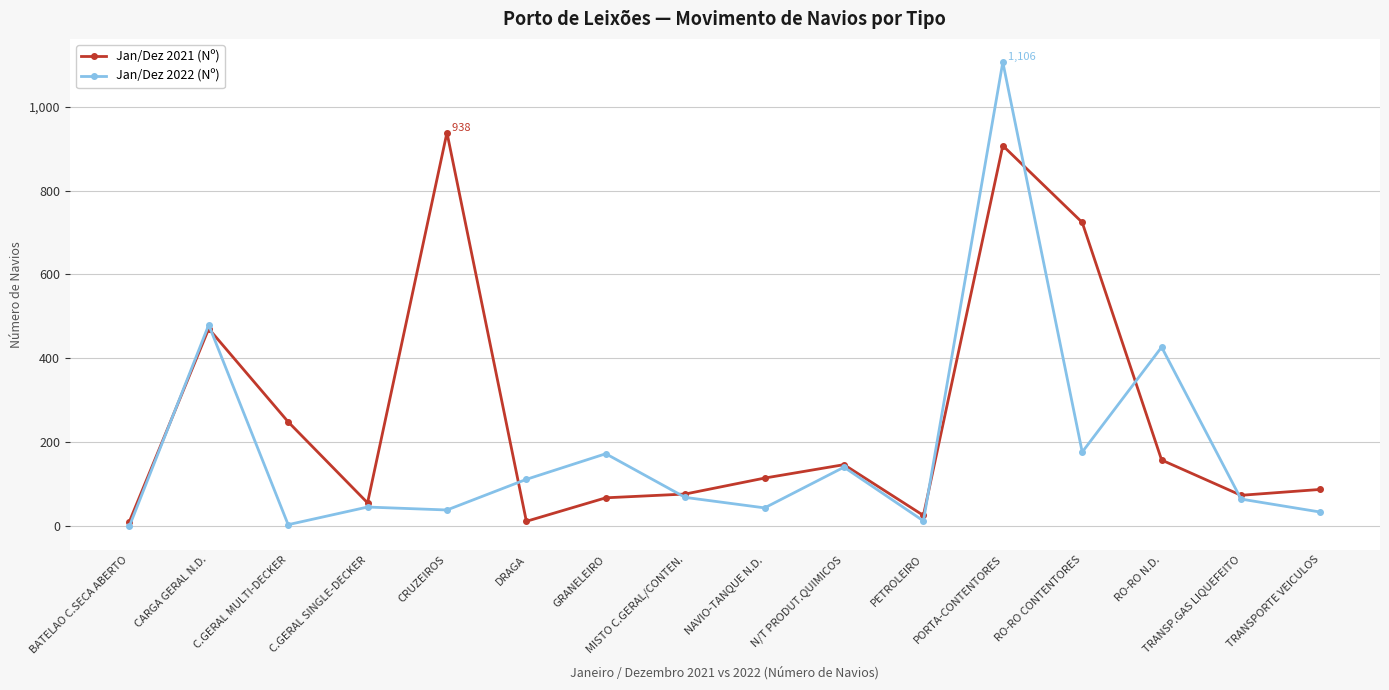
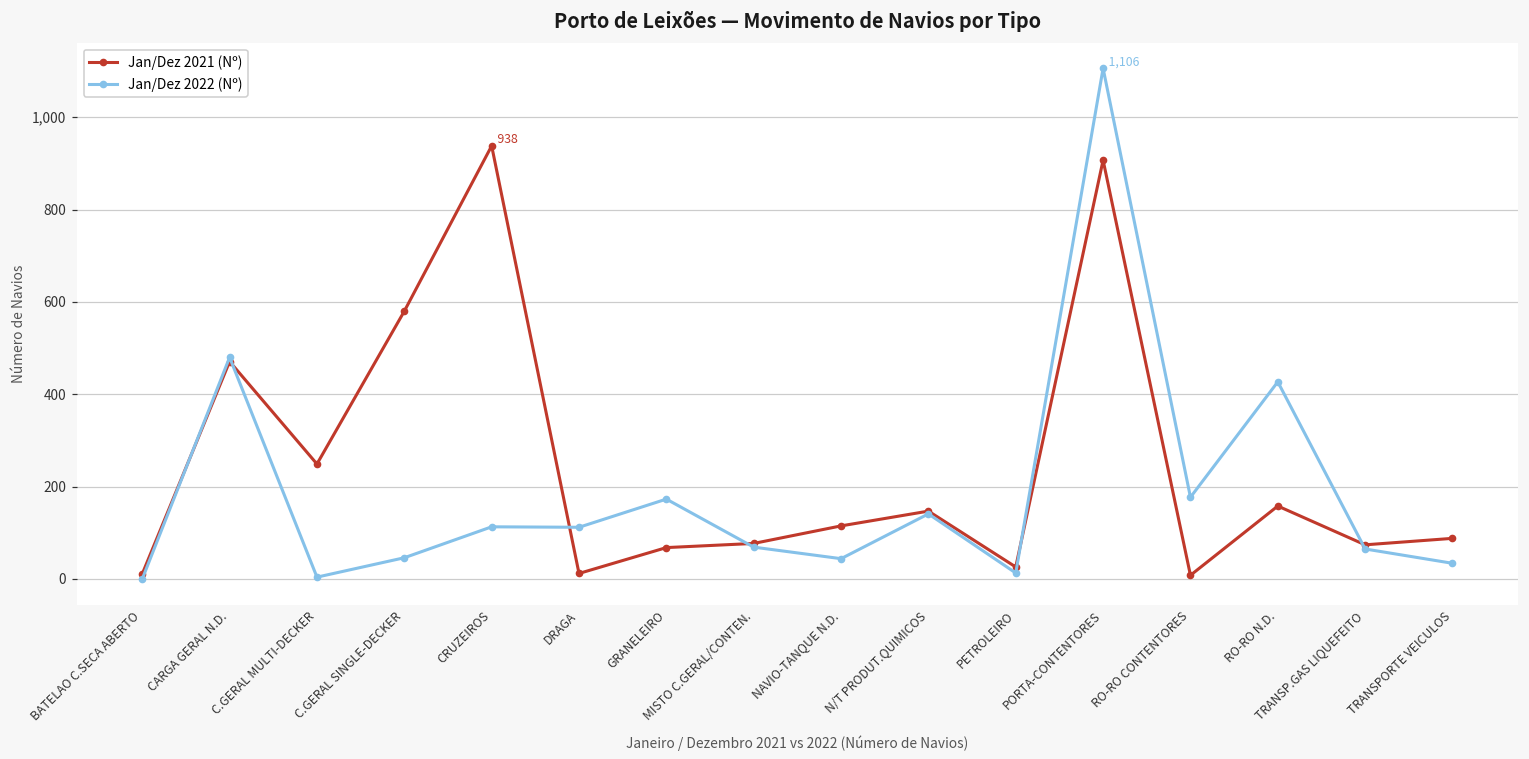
Jan/Dez 2021 (Nº), C.GERAL SINGLE-DECKER: 60 -> 580
Jan/Dez 2022 (Nº), CRUZEIROS: 40 -> 110
Jan/Dez 2021 (Nº), RO-RO CONTENTORES: 720 -> 10
